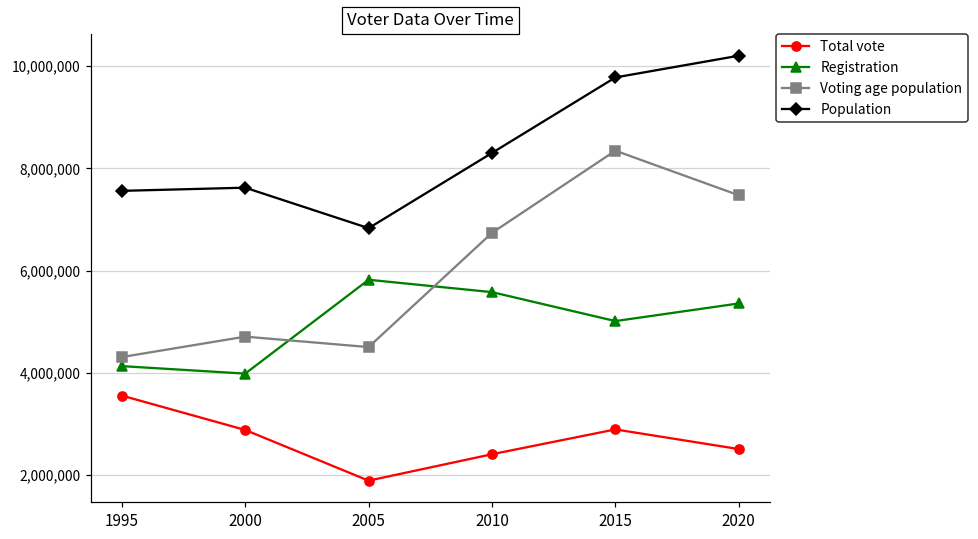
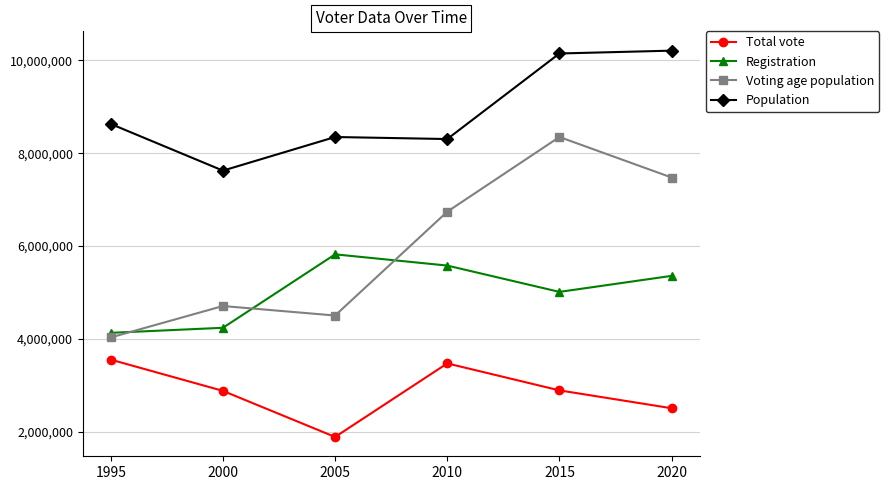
Voting age population, 1995: 4,300,000 -> 4,000,000
Population, 1995: 7,600,000 -> 8,600,000
Registration, 2000: 4,000,000 -> 4,200,000
Population, 2005: 6,800,000 -> 8,300,000
Total vote, 2010: 2,400,000 -> 3,500,000
Population, 2015: 9,800,000 -> 10,100,000
